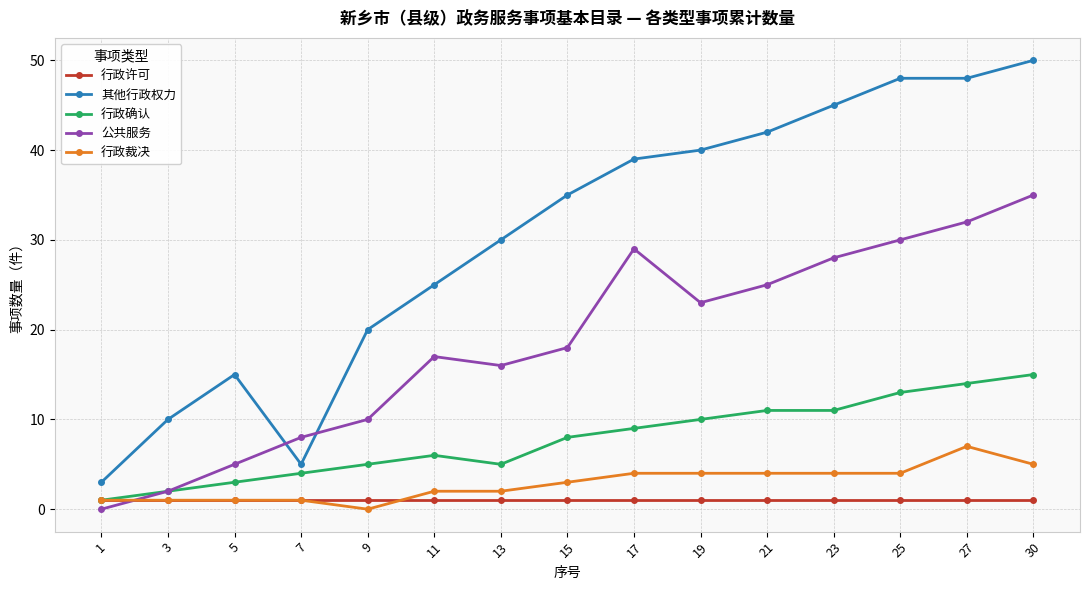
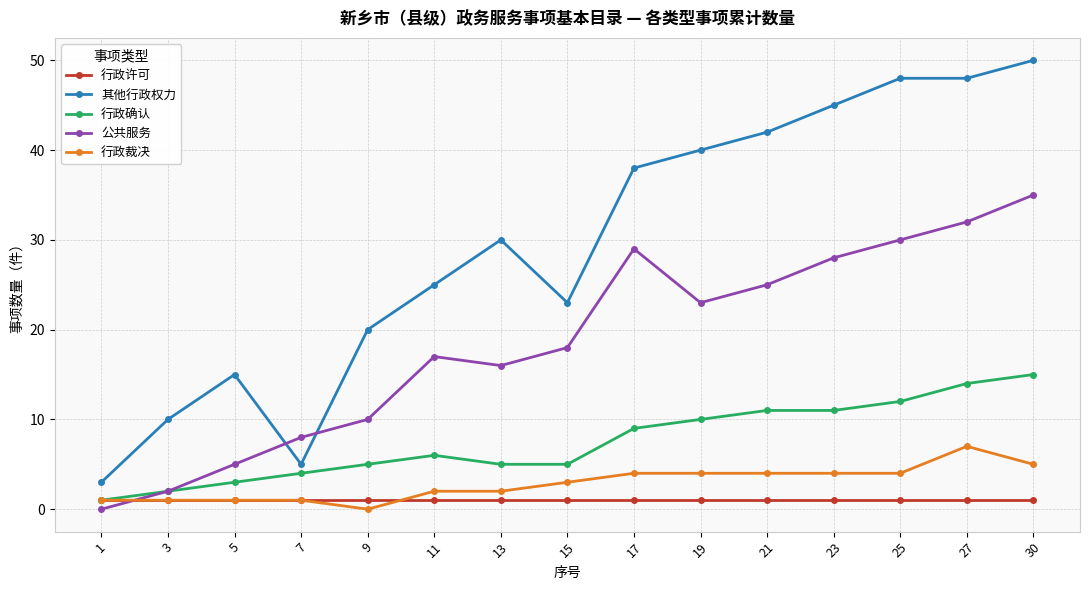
其他行政权力, 15: 35 -> 23
行政确认, 15: 8 -> 5
其他行政权力, 17: 39 -> 38
行政确认, 25: 13 -> 12
